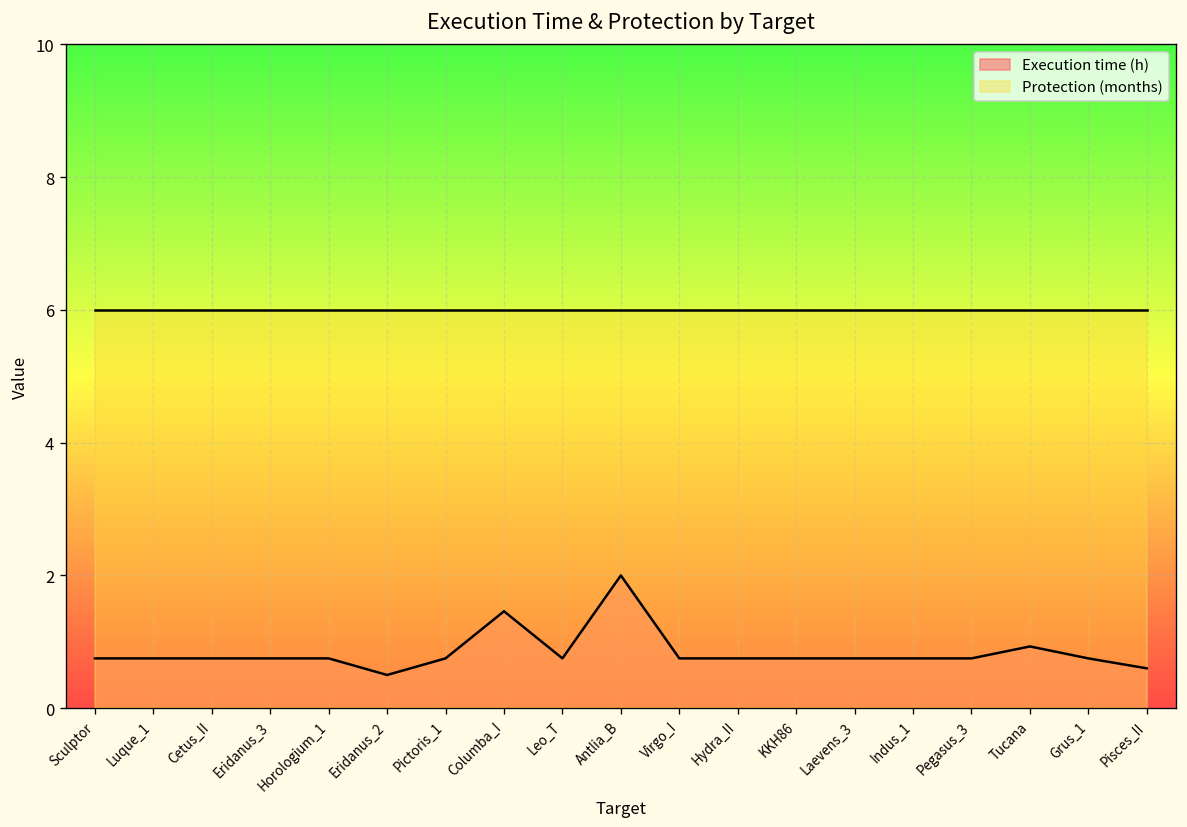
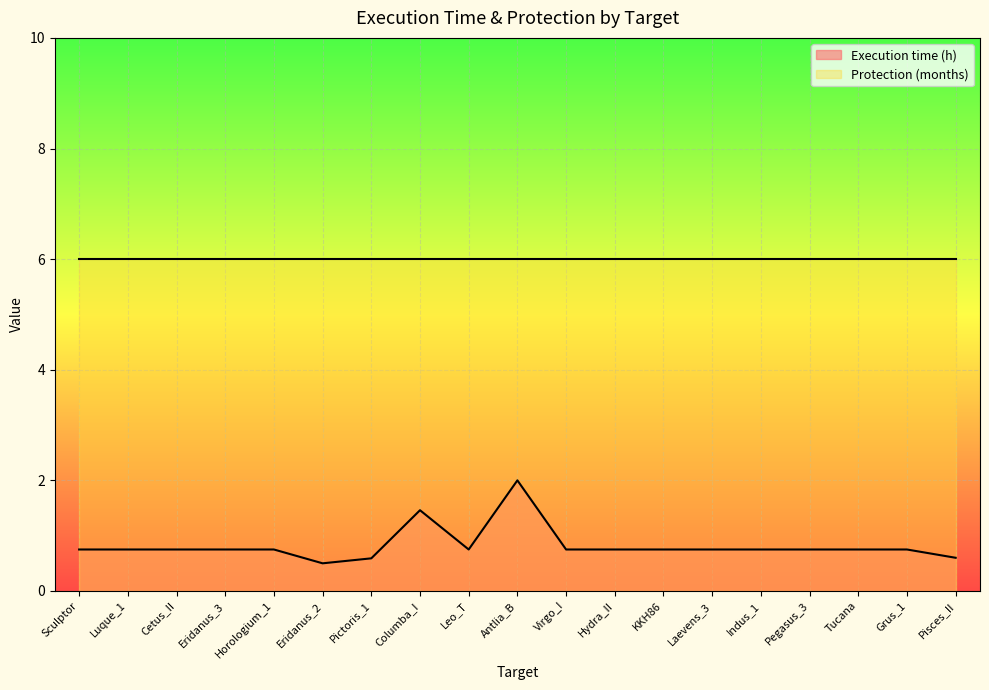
Execution time (h), Pictoris_1: 0.8 -> 0.6
Execution time (h), Tucana: 0.9 -> 0.8
